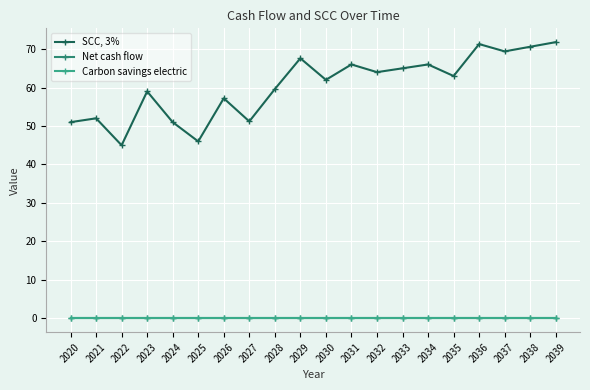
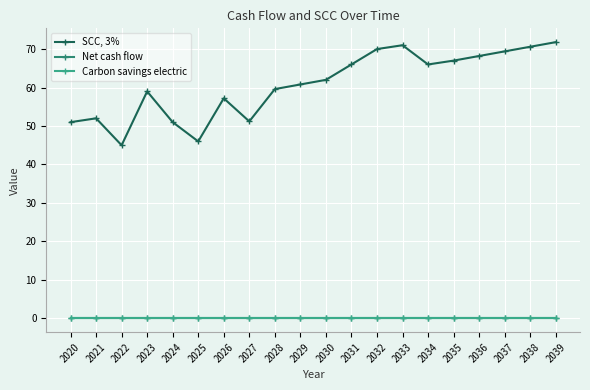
SCC, 3%, 2029: 68 -> 61
SCC, 3%, 2032: 64 -> 70
SCC, 3%, 2033: 65 -> 71
SCC, 3%, 2035: 63 -> 67
SCC, 3%, 2036: 71 -> 68
